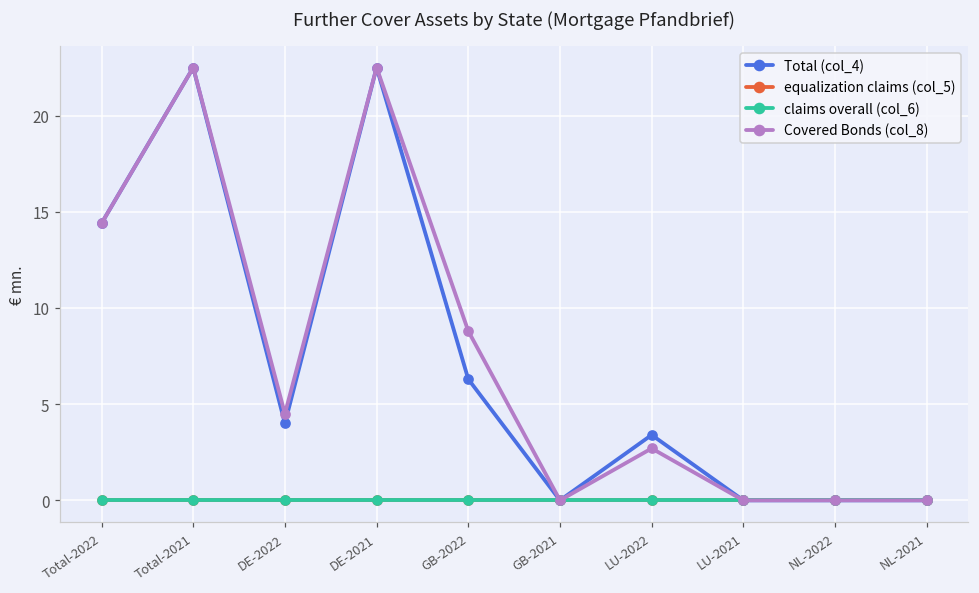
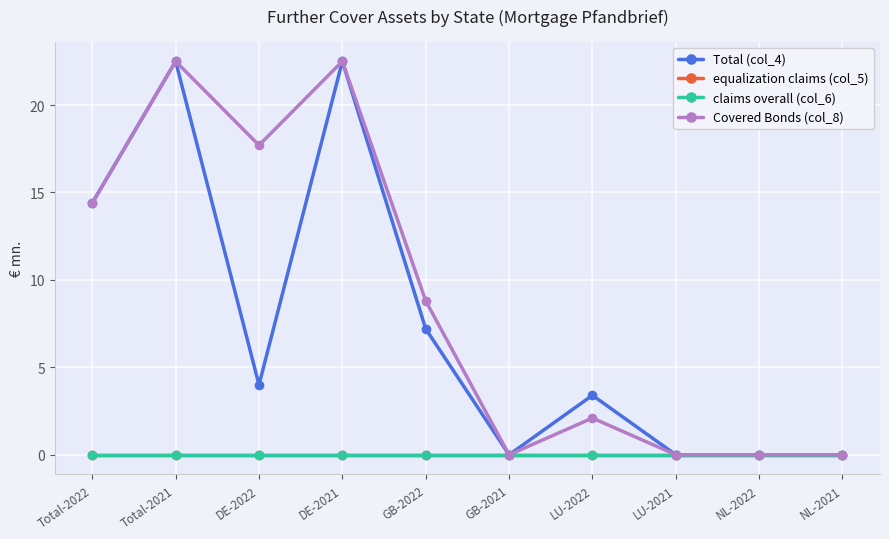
Covered Bonds (col_8), DE-2022: 4.5 -> 17.7
Total (col_4), GB-2022: 6.3 -> 7.2
Covered Bonds (col_8), LU-2022: 2.7 -> 2.1
